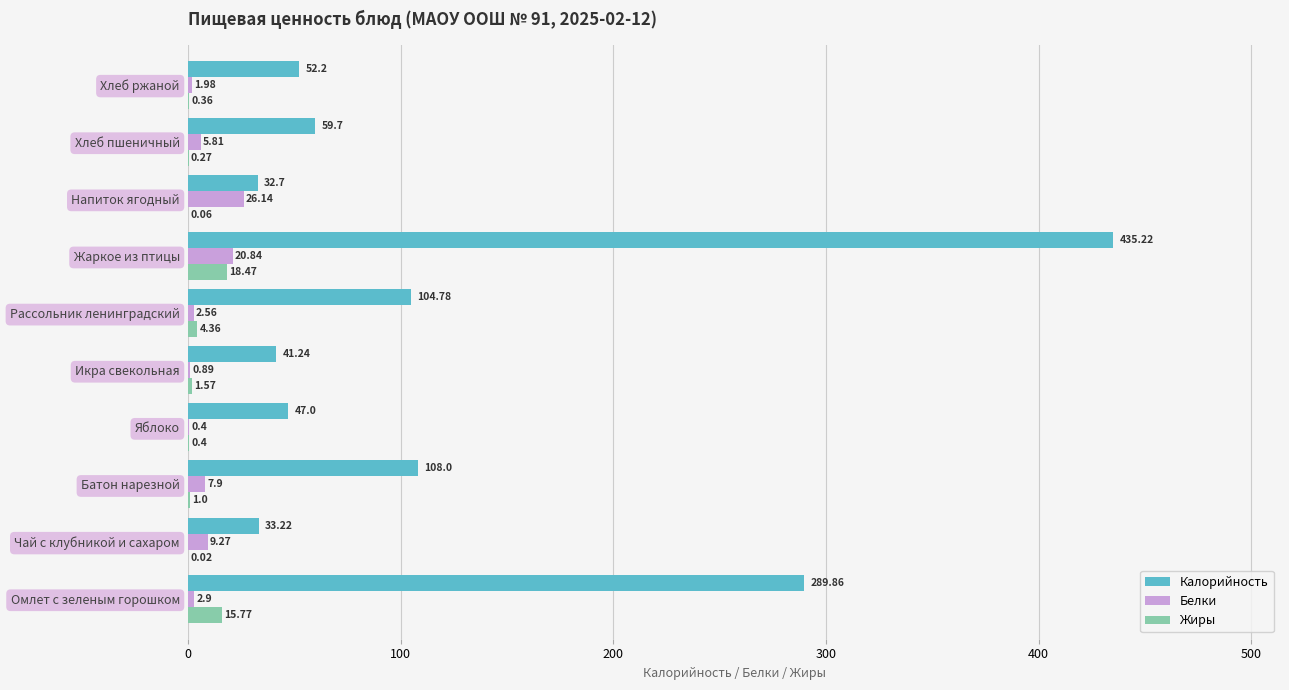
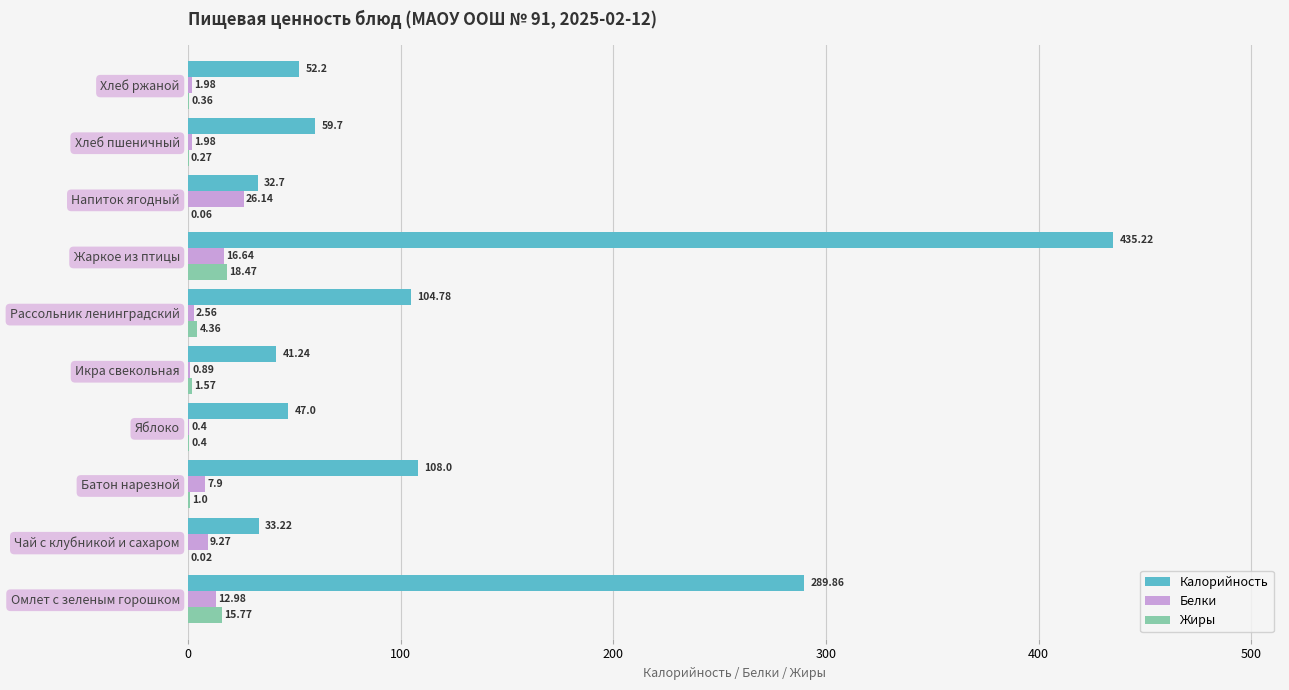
Белки, Хлеб пшеничный: 5.81 -> 1.98
Белки, Жаркое из птицы: 20.84 -> 16.64
Белки, Омлет с зеленым горошком: 2.9 -> 12.98
